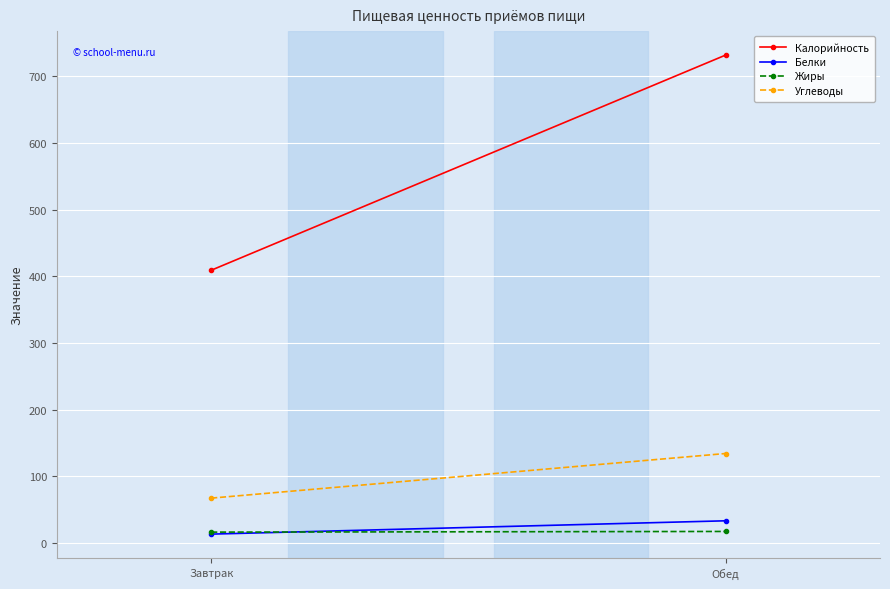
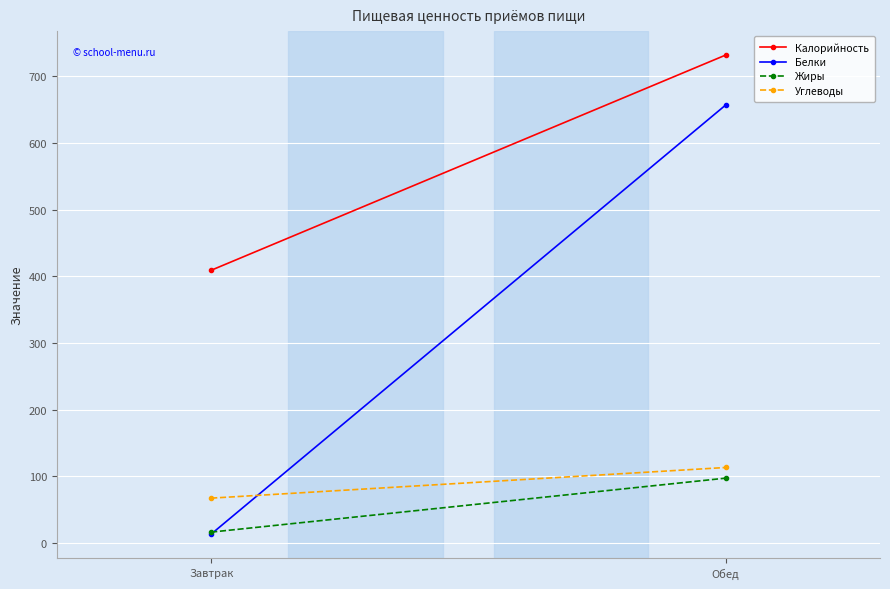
Белки, Обед: 30 -> 660
Жиры, Обед: 20 -> 100
Углеводы, Обед: 130 -> 110
